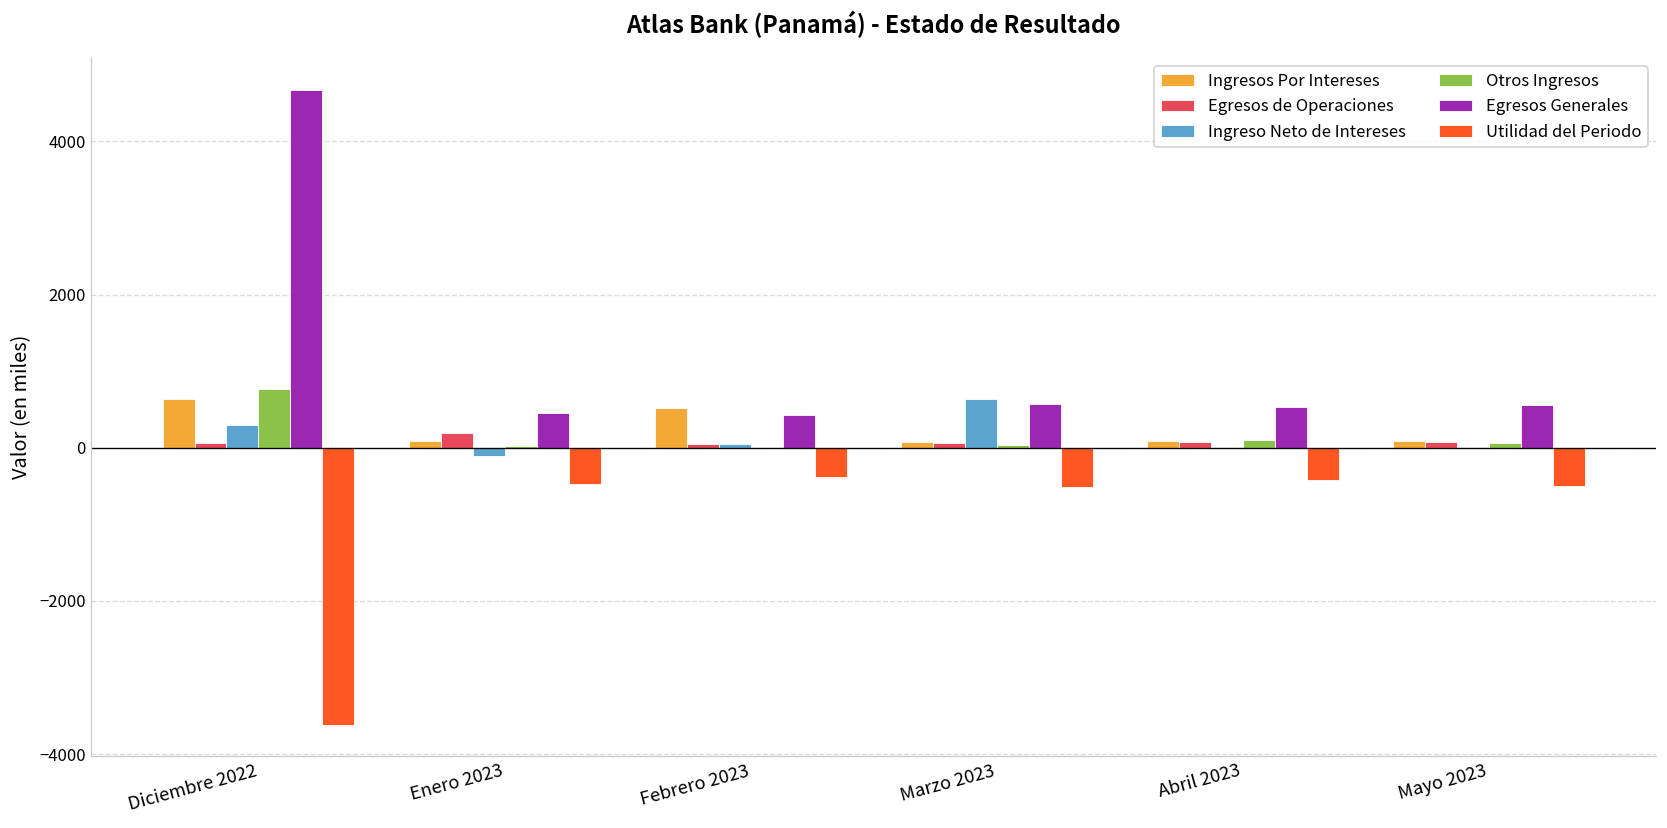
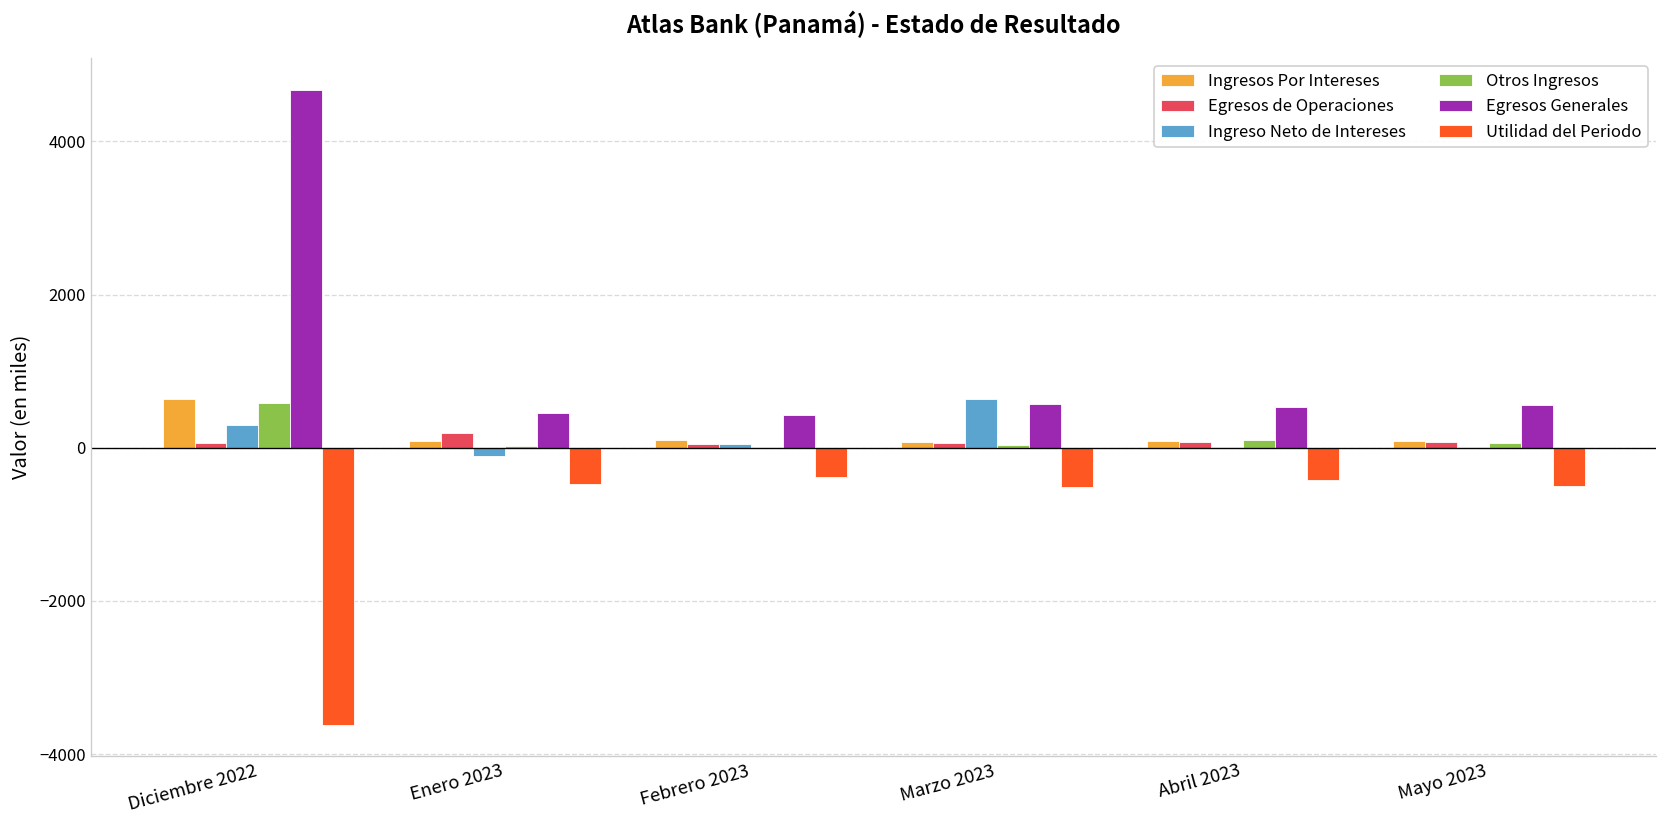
Otros Ingresos, Diciembre 2022: 800 -> 600
Ingresos Por Intereses, Febrero 2023: 500 -> 100
